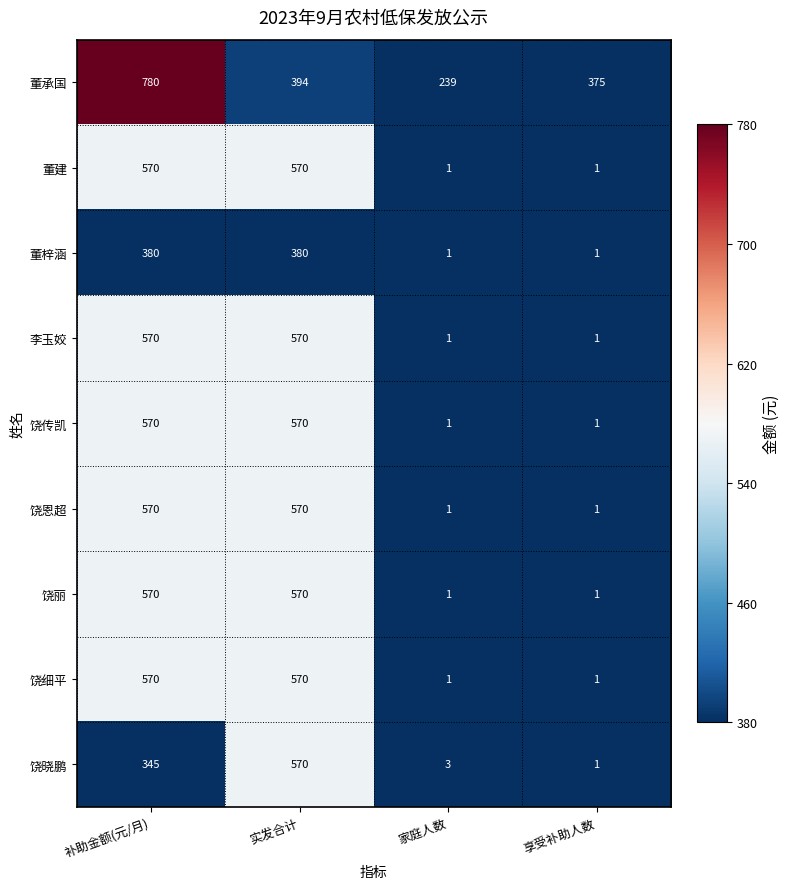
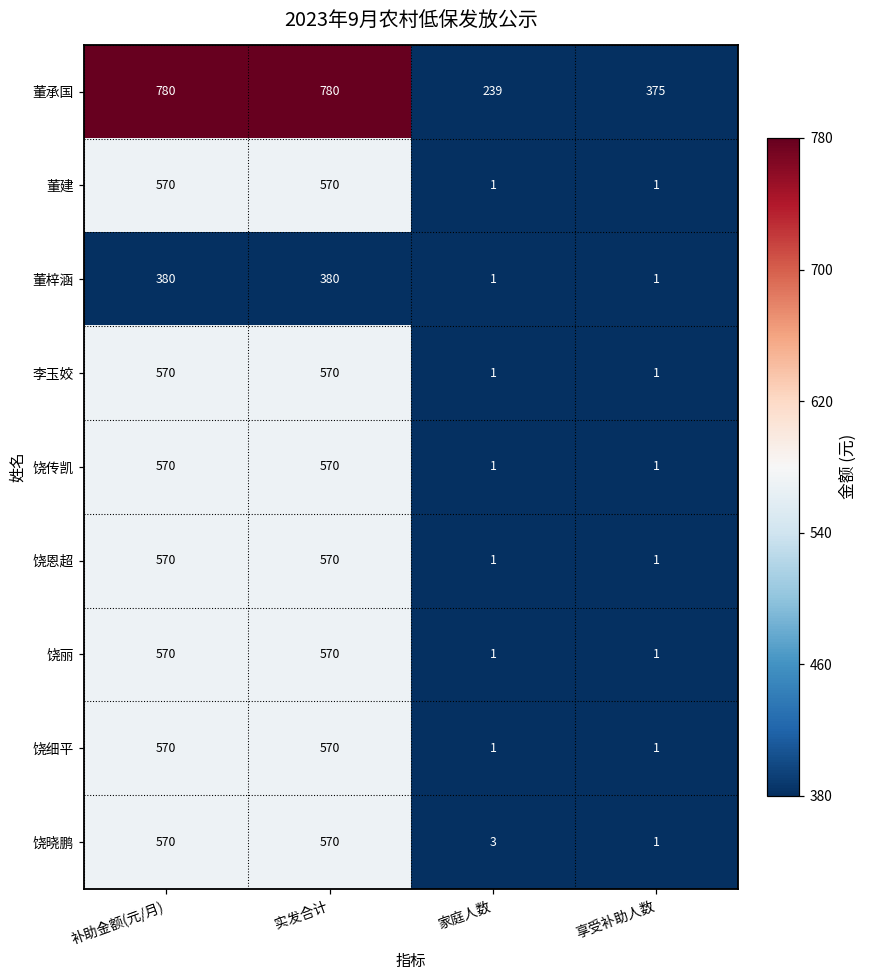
董承国, 实发合计: 394 -> 780
饶晓鹏, 补助金额(元/月): 345 -> 570
